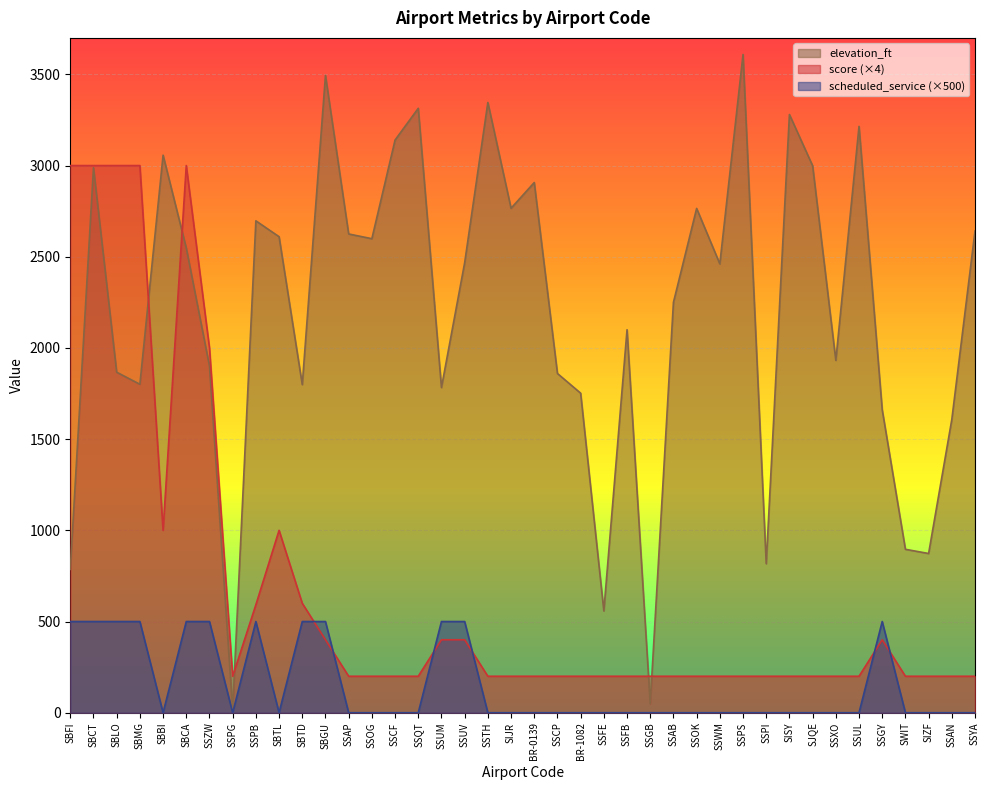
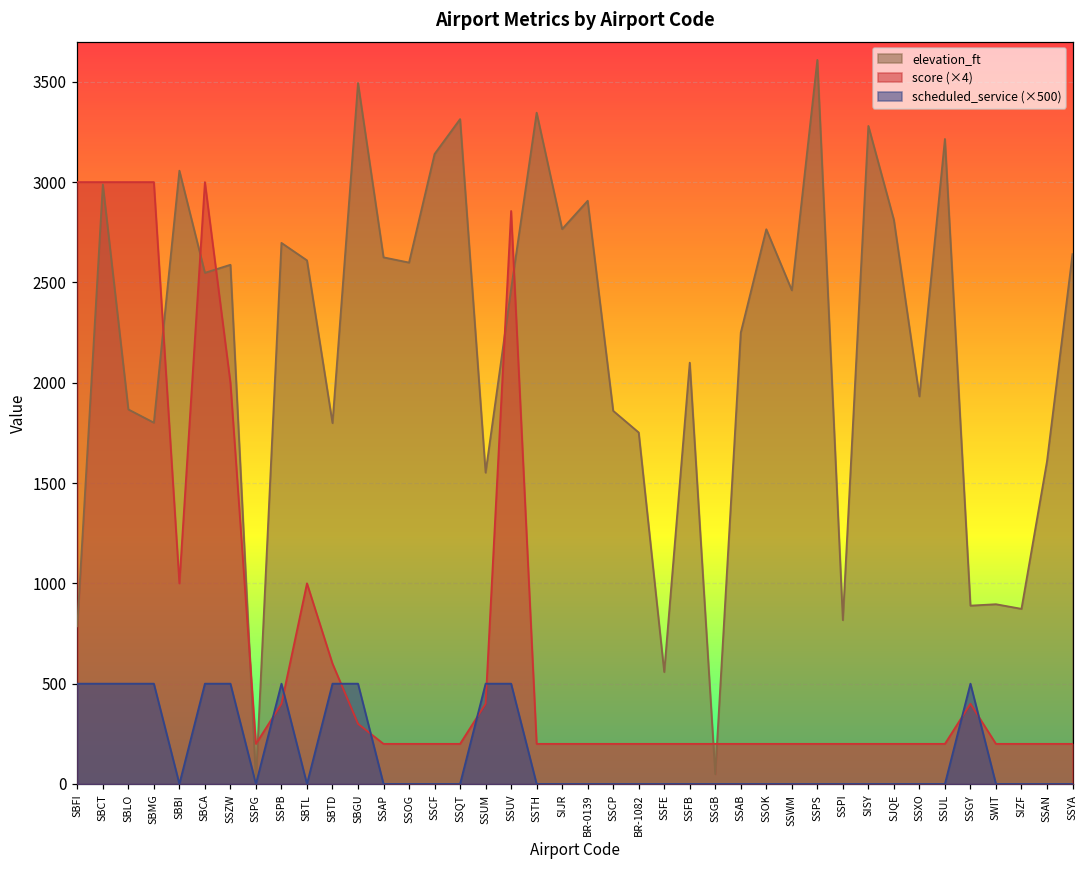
elevation_ft, SSZW: 1900 -> 2590
score (×4), SSPB: 590 -> 400
score (×4), SBGU: 400 -> 300
elevation_ft, SSUM: 1780 -> 1550
score (×4), SSUV: 400 -> 2860
elevation_ft, SJQE: 3000 -> 2810
elevation_ft, SSGY: 1660 -> 890
